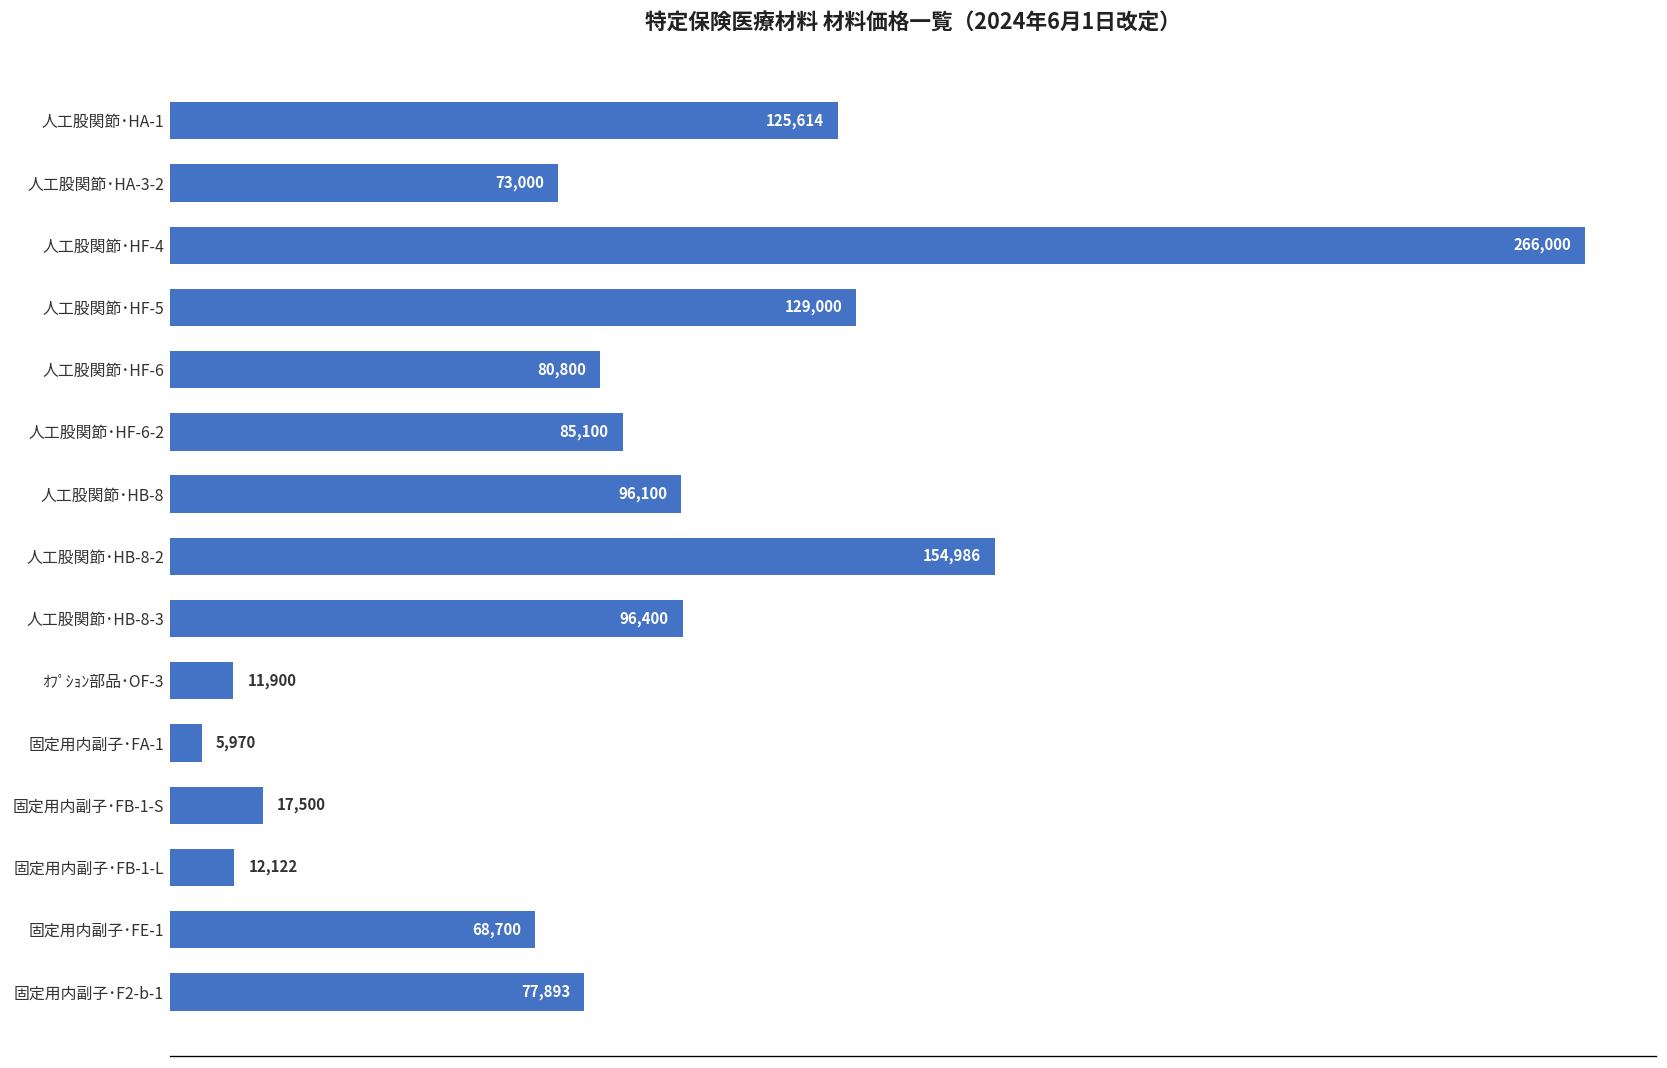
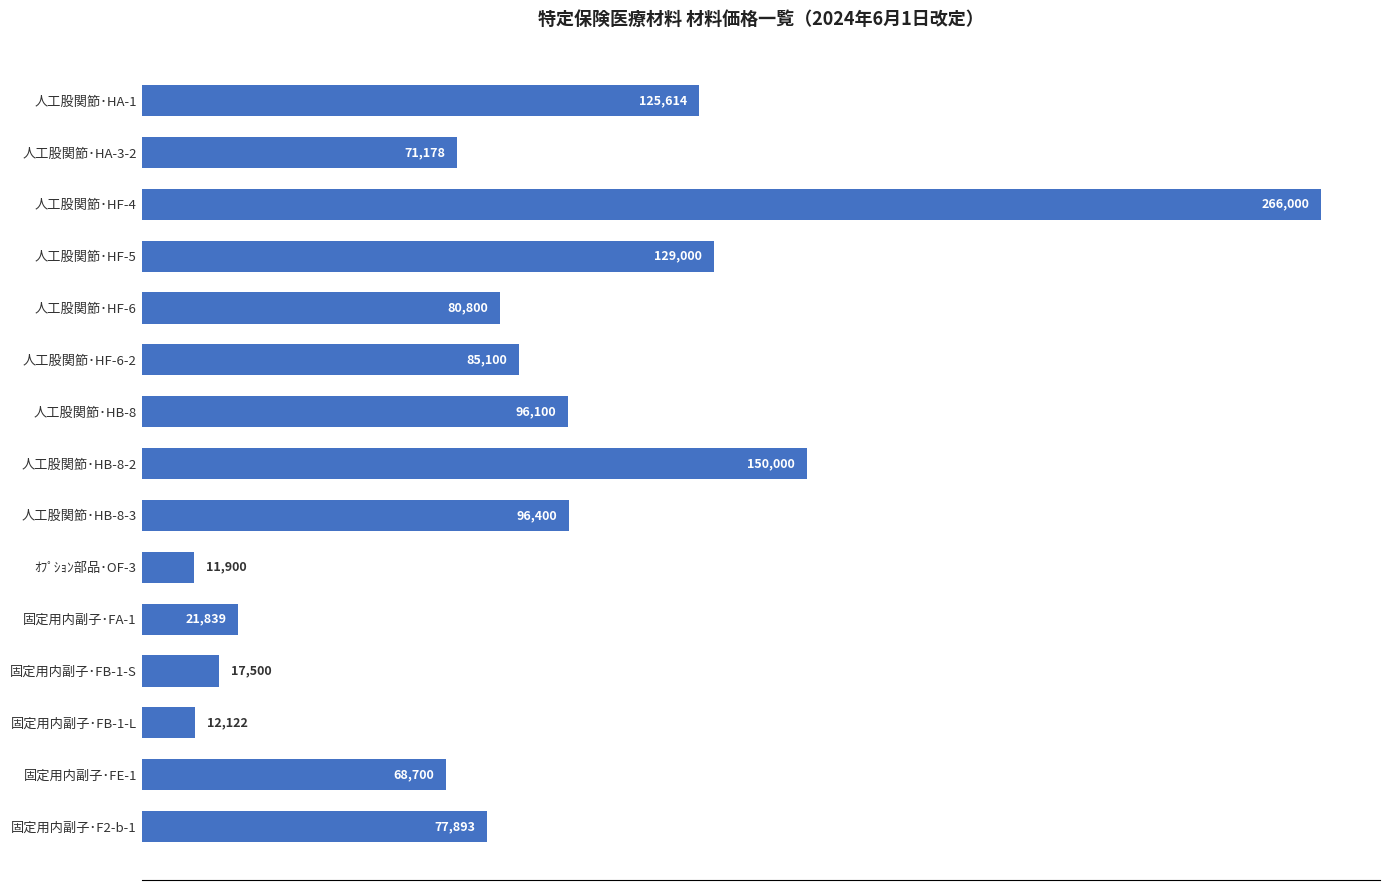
人工股関節･HA-3-2: 73,000 -> 71,178
人工股関節･HB-8-2: 154,986 -> 150,000
固定用内副子･FA-1: 5,970 -> 21,839
